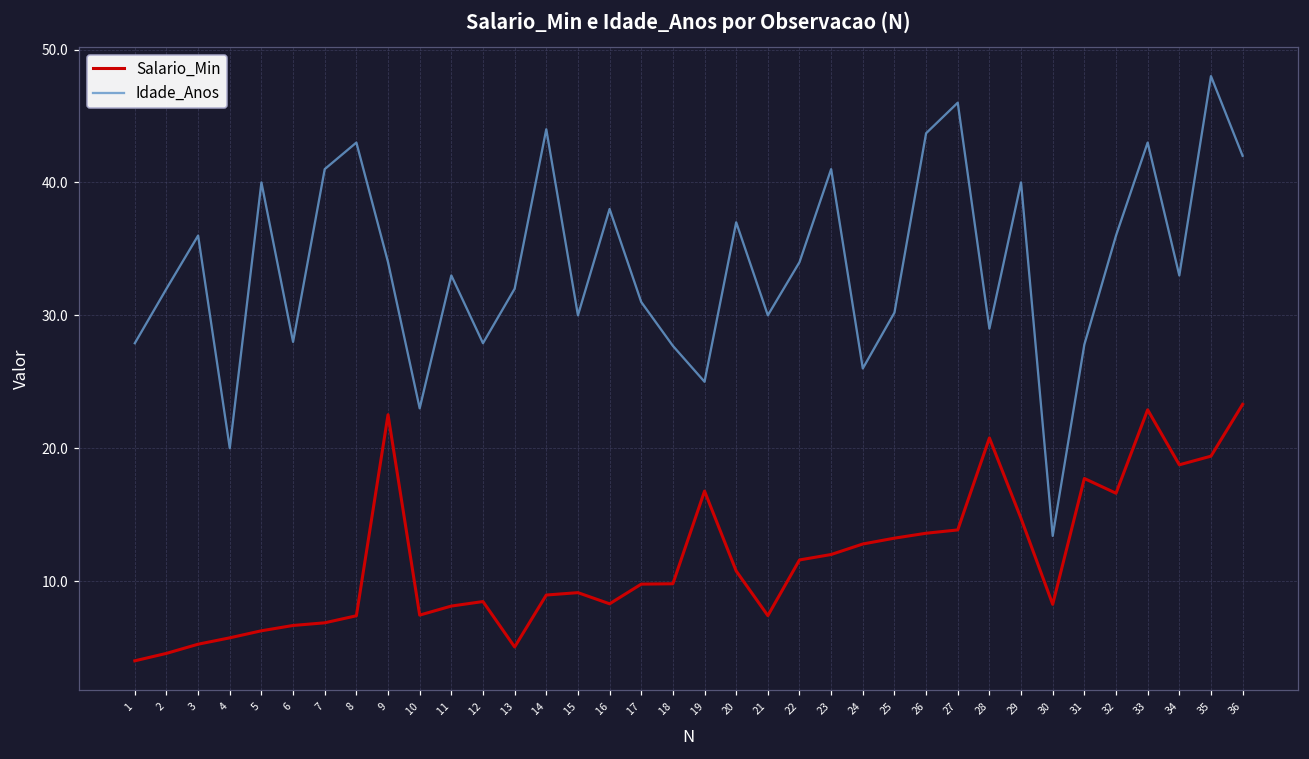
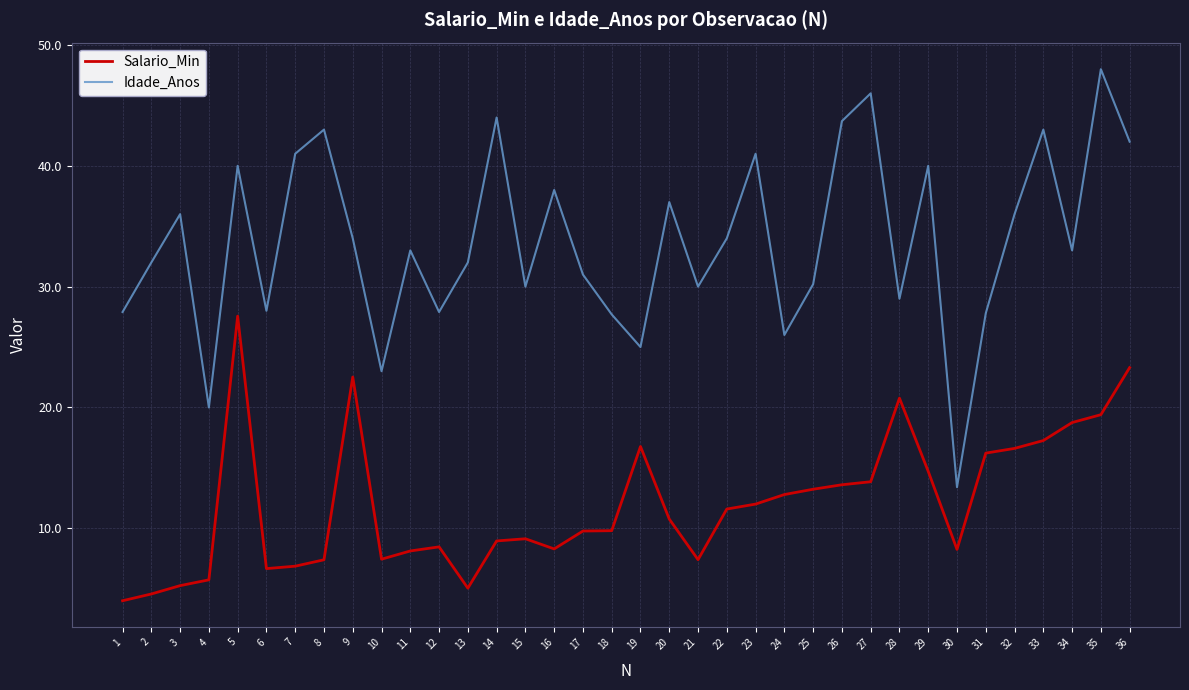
Salario_Min, 5: 6.3 -> 27.6
Salario_Min, 31: 17.7 -> 16.2
Salario_Min, 33: 22.9 -> 17.3
